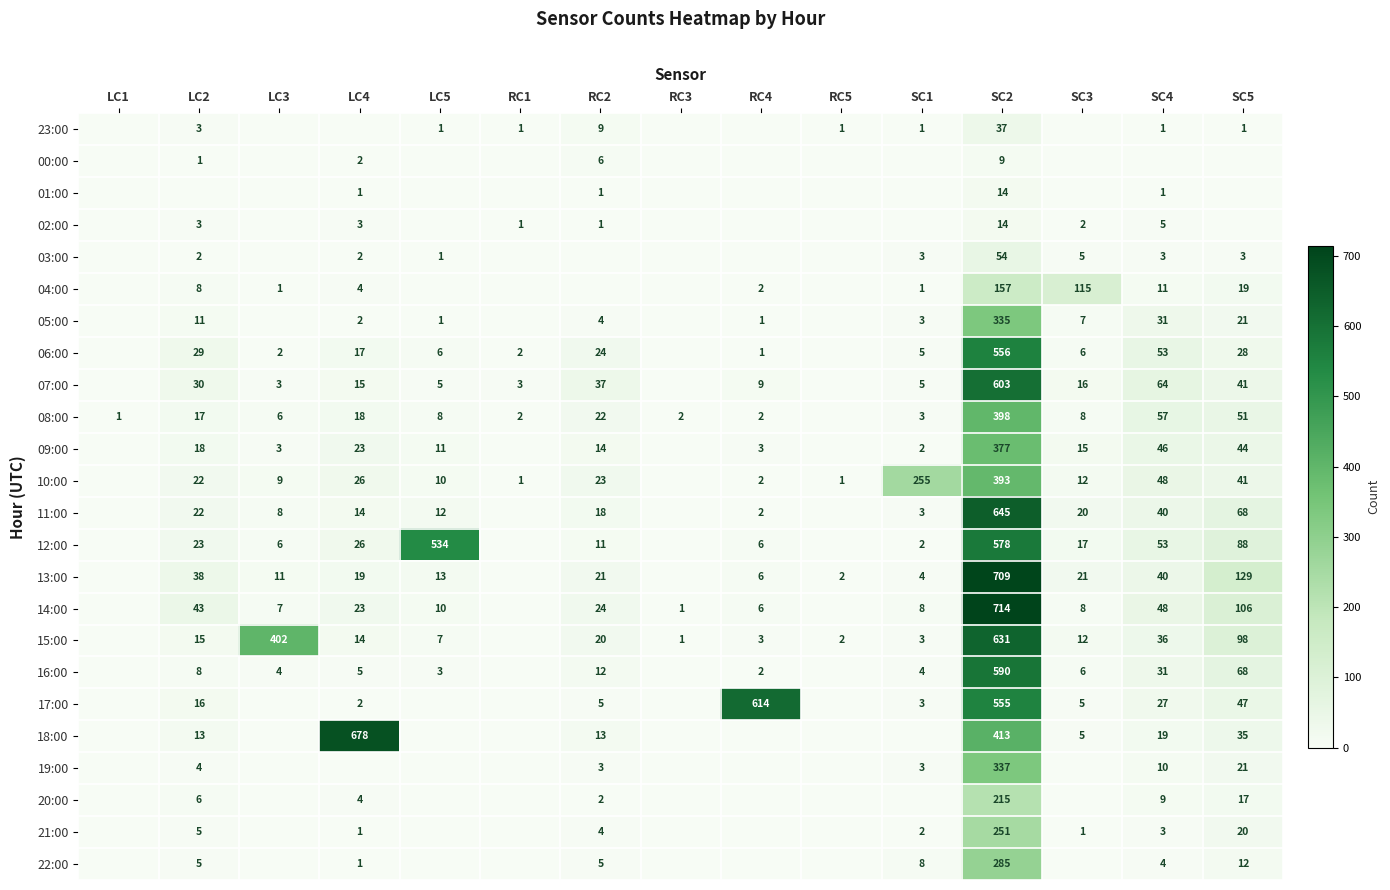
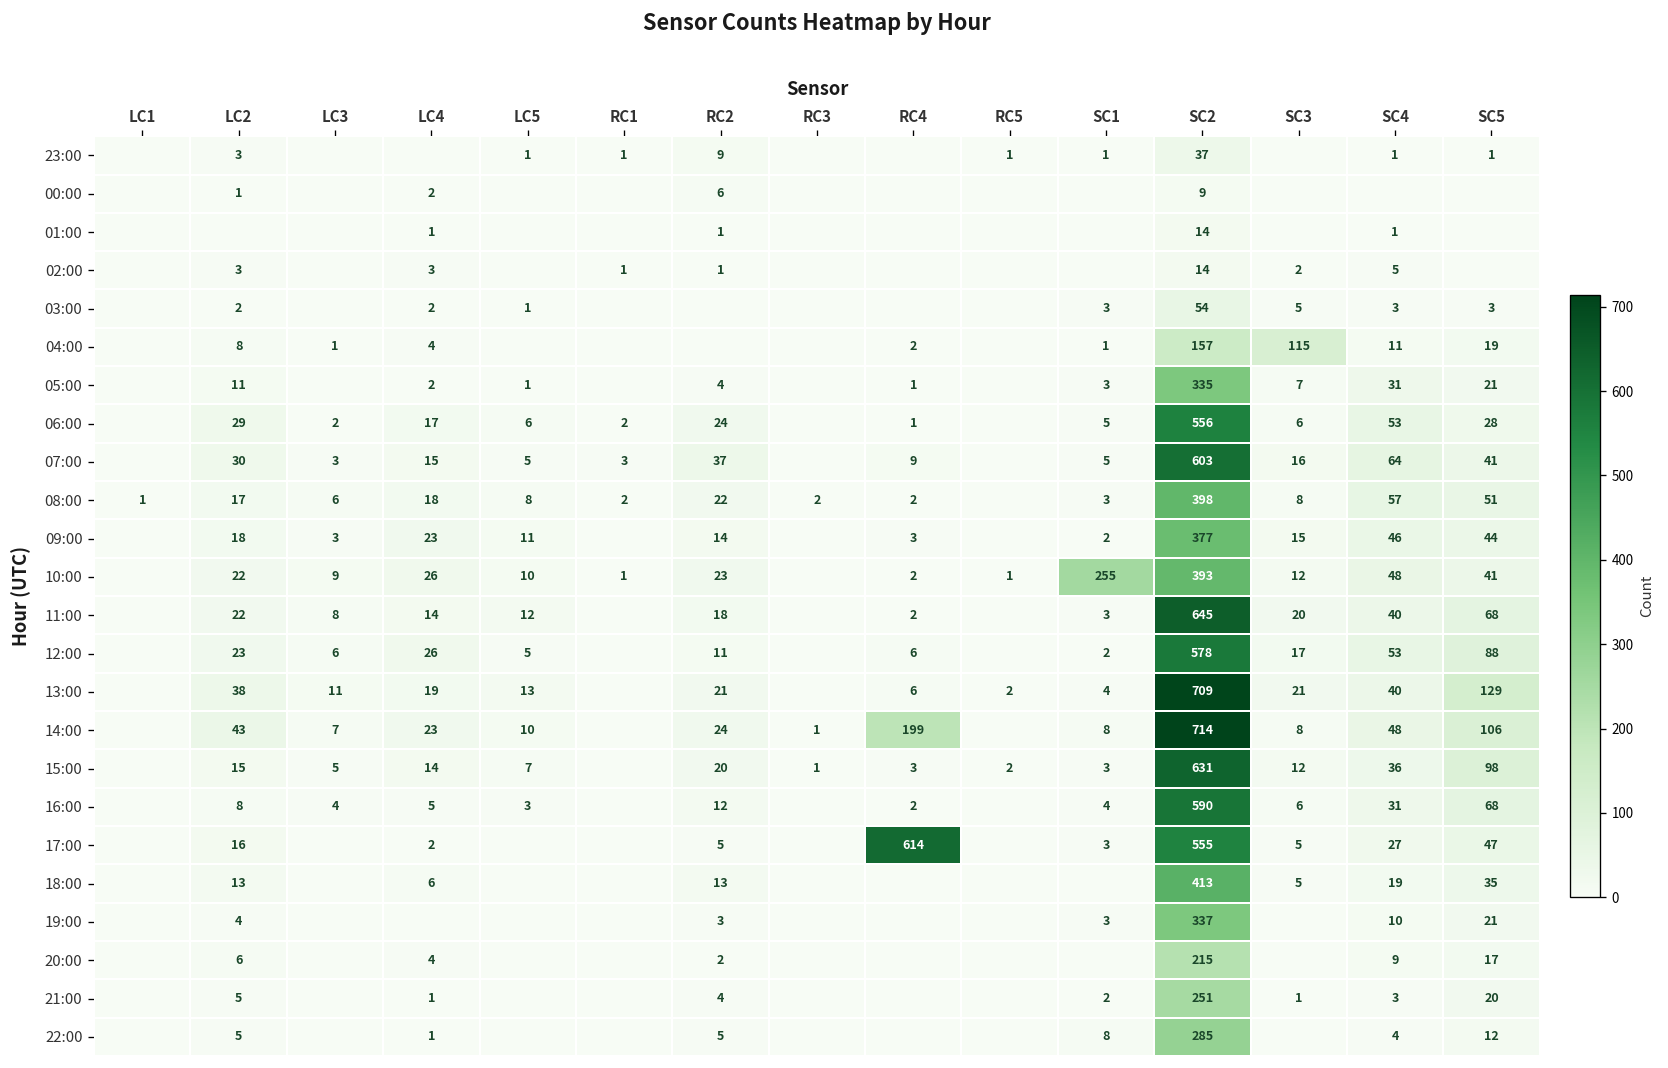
12:00, LC5: 534 -> 5
14:00, RC4: 6 -> 199
15:00, LC3: 402 -> 5
18:00, LC4: 678 -> 6
